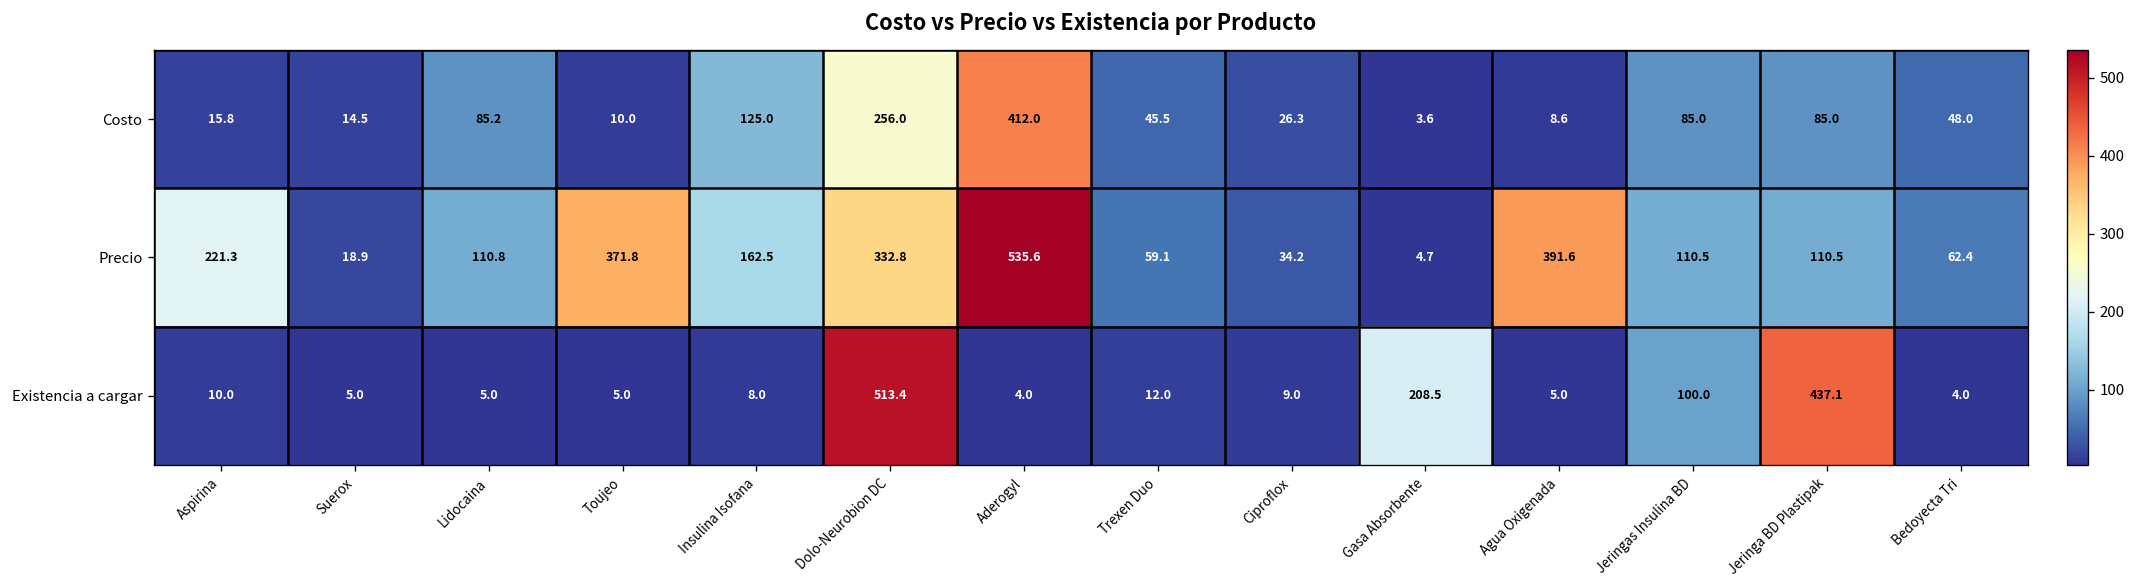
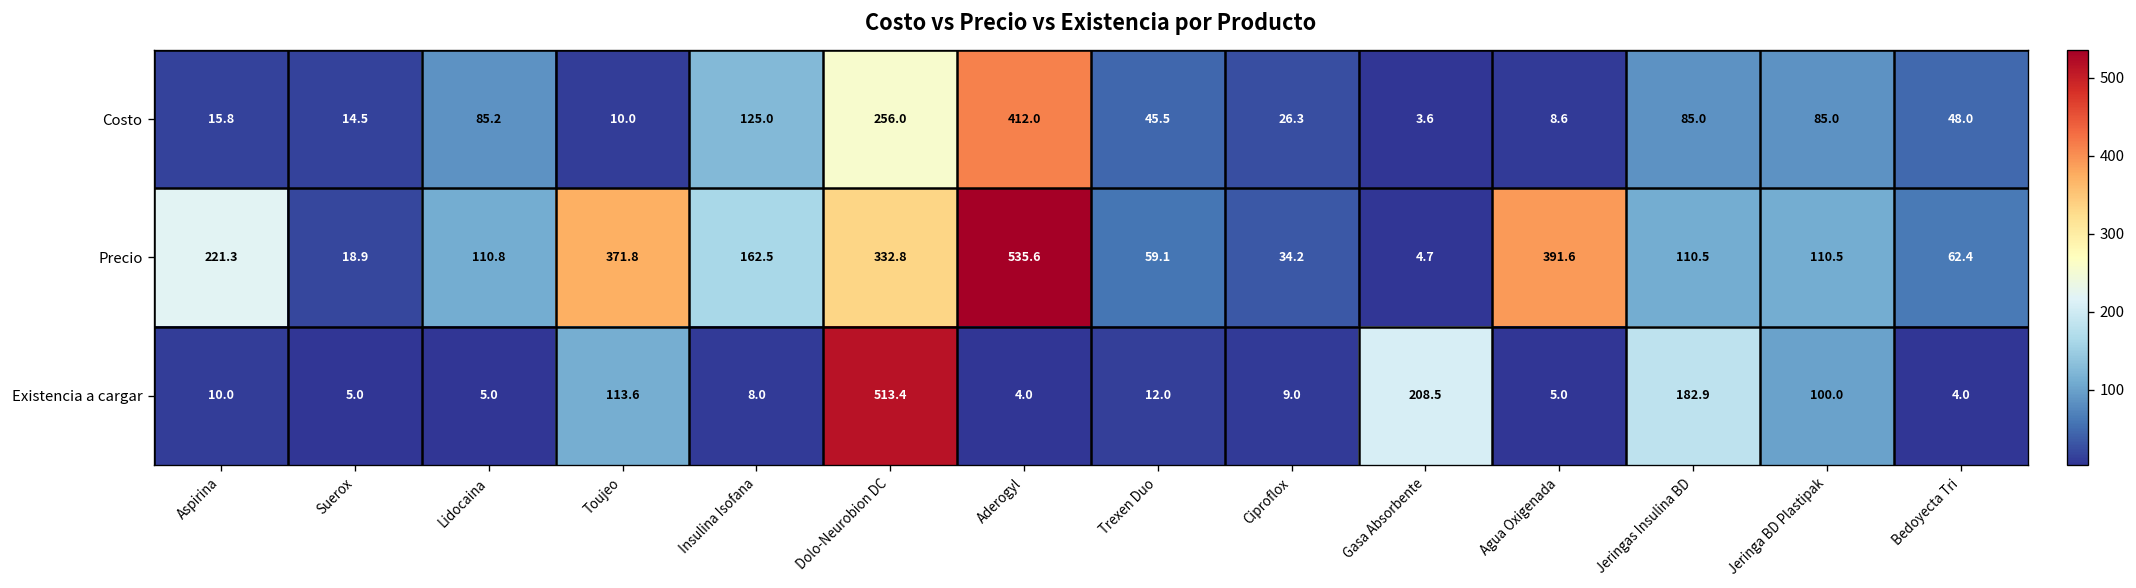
Existencia a cargar, Toujeo: 5.0 -> 113.6
Existencia a cargar, Jeringas Insulina BD: 100.0 -> 182.9
Existencia a cargar, Jeringa BD Plastipak: 437.1 -> 100.0
